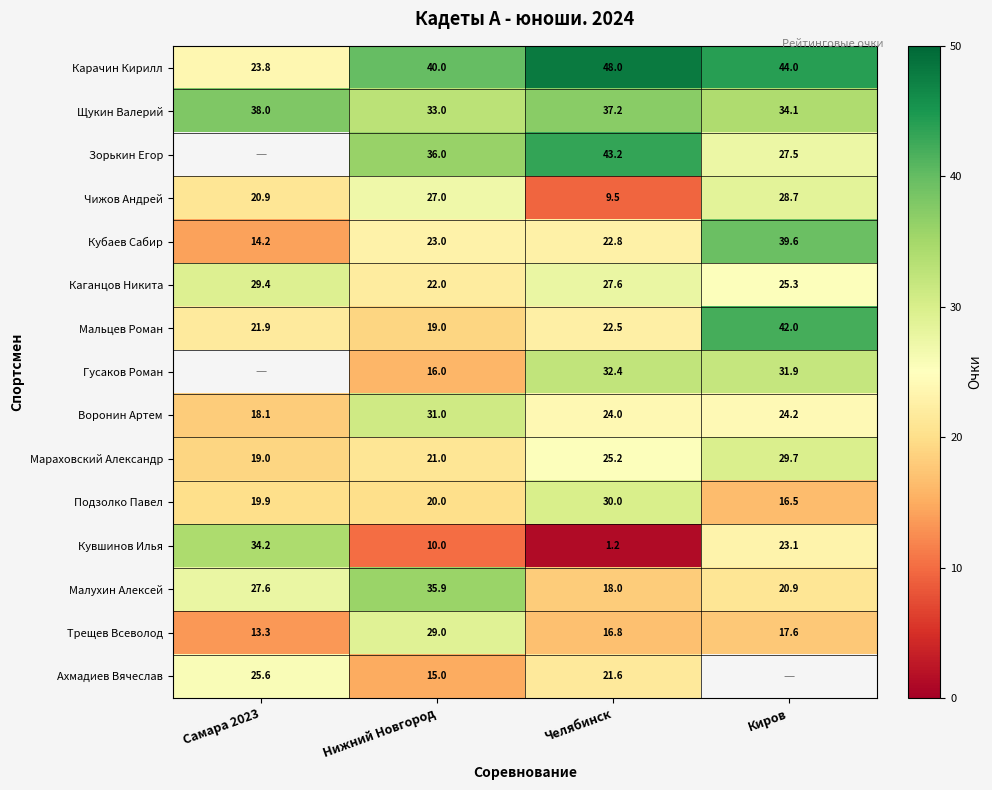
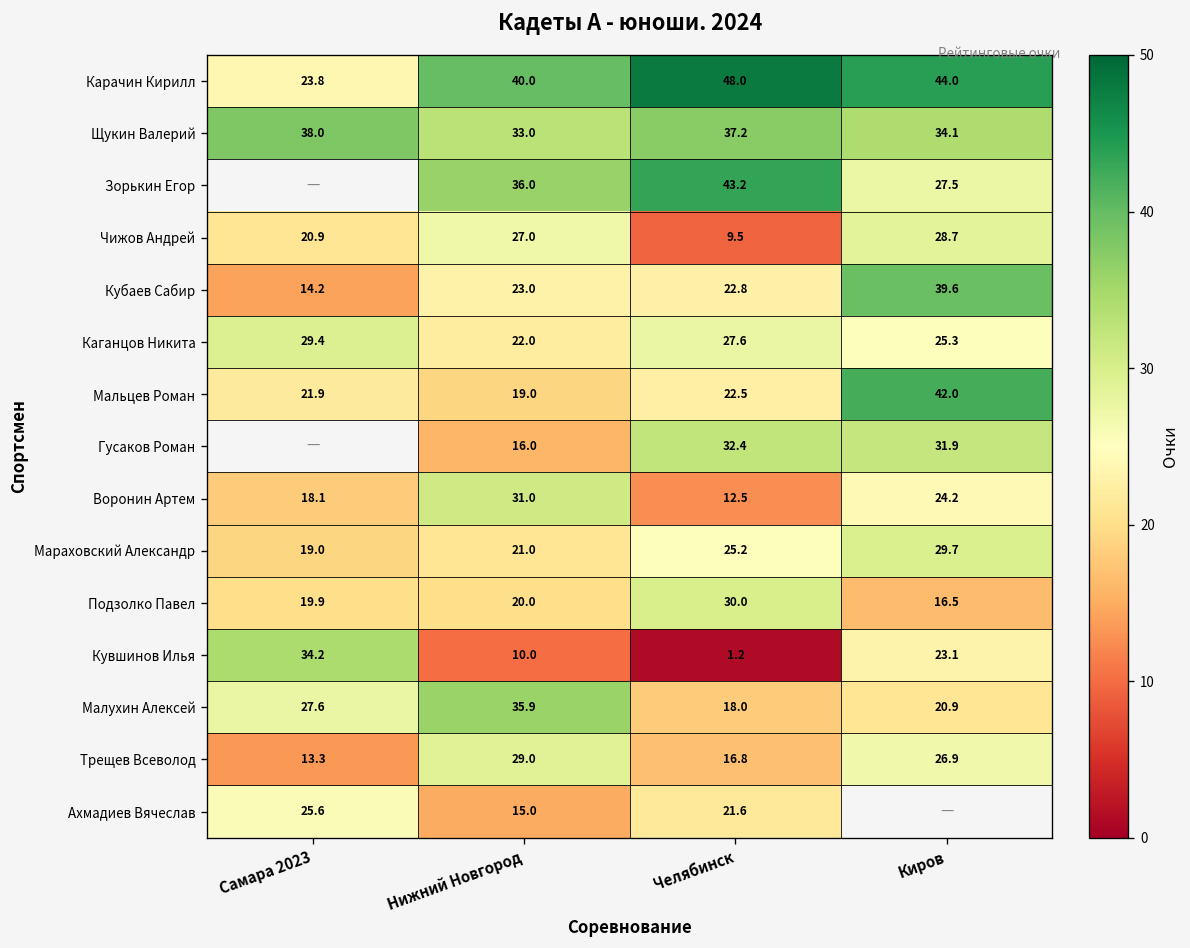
Воронин Артем, Челябинск: 24.0 -> 12.5
Трещев Всеволод, Киров: 17.6 -> 26.9
